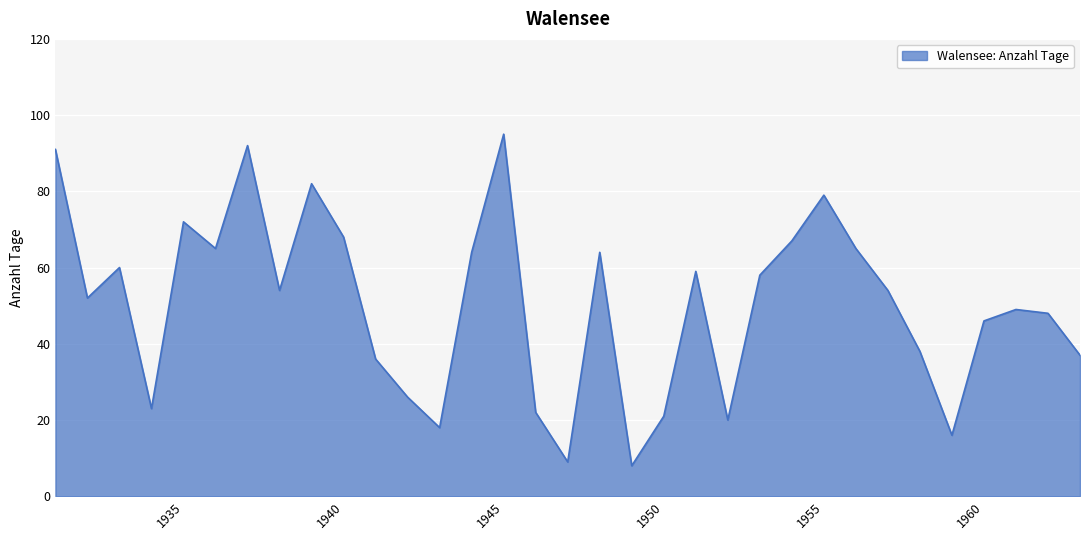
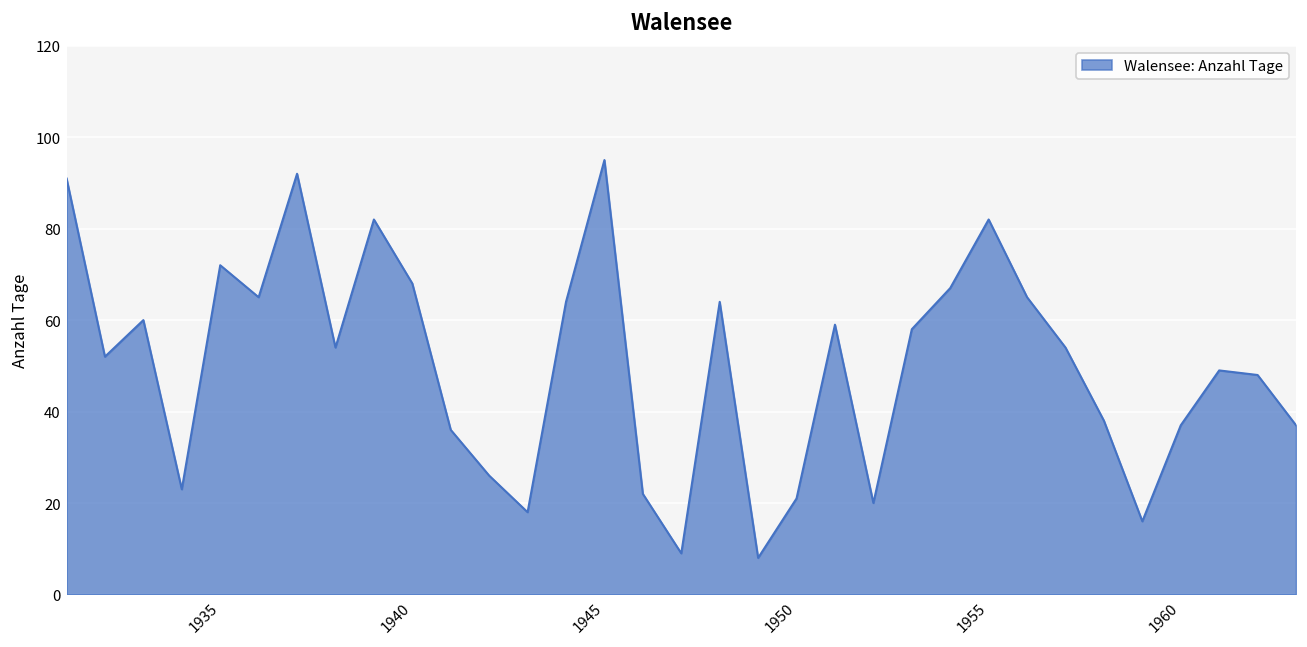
1955: 79 -> 82
1960: 46 -> 37
